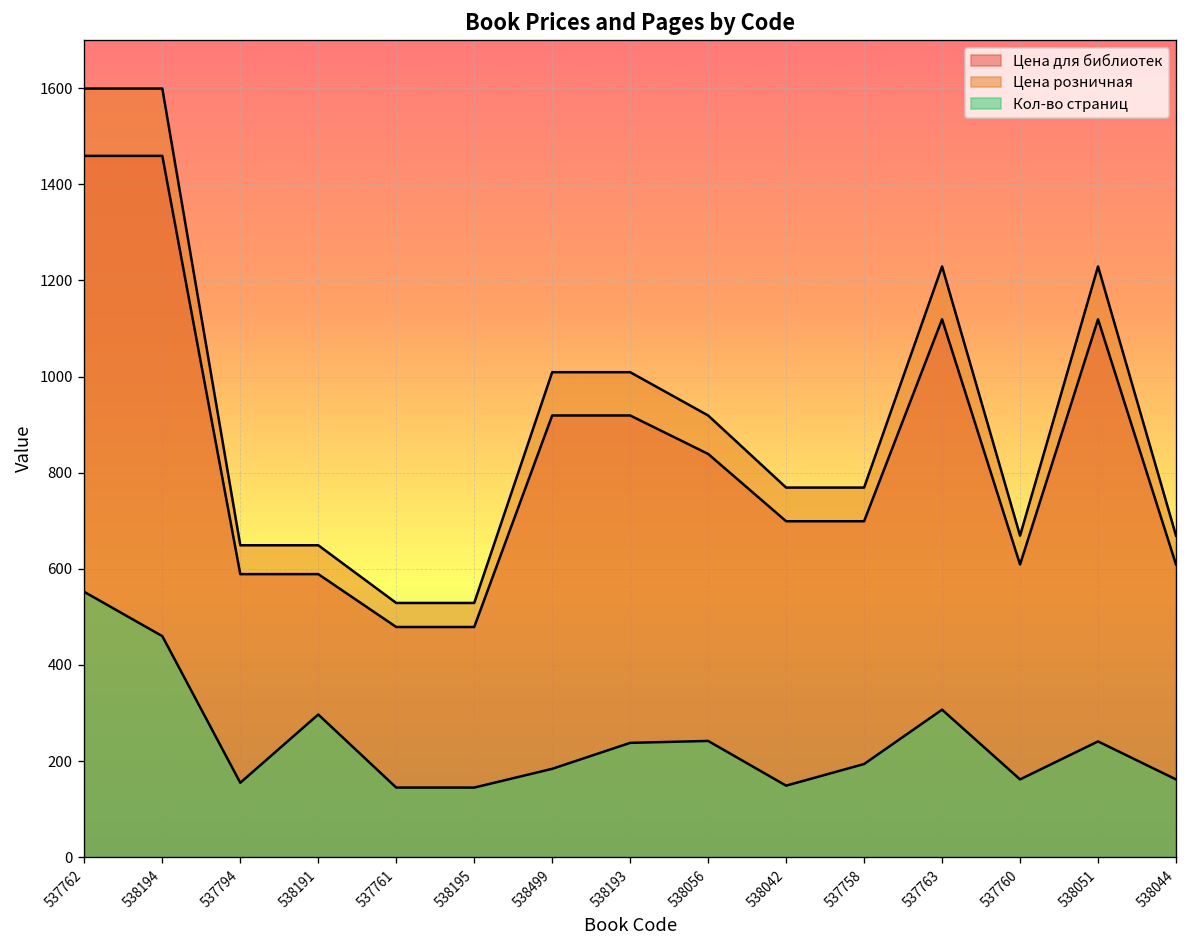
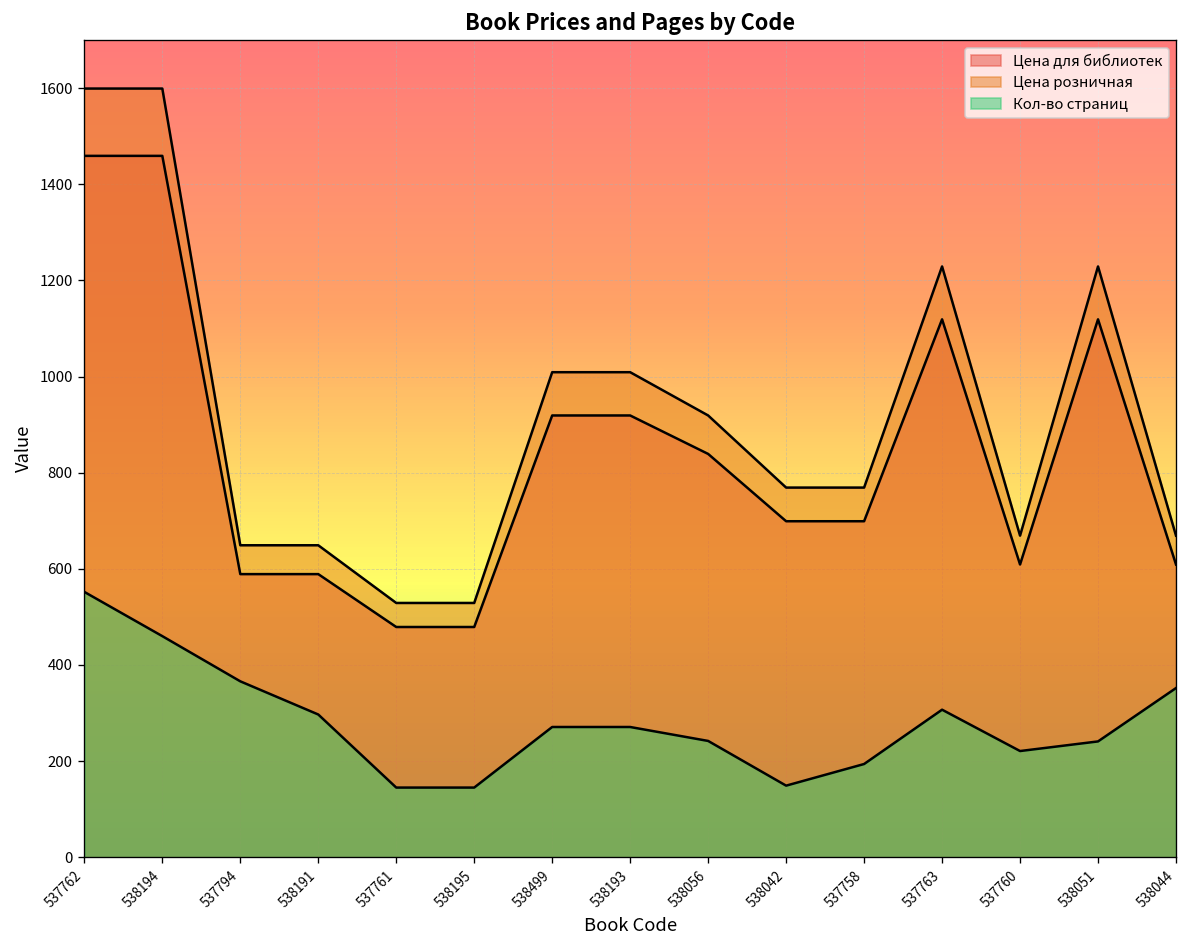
Кол-во страниц, 537794: 160 -> 370
Кол-во страниц, 538499: 180 -> 270
Кол-во страниц, 538193: 240 -> 270
Кол-во страниц, 537760: 160 -> 220
Кол-во страниц, 538044: 160 -> 350
